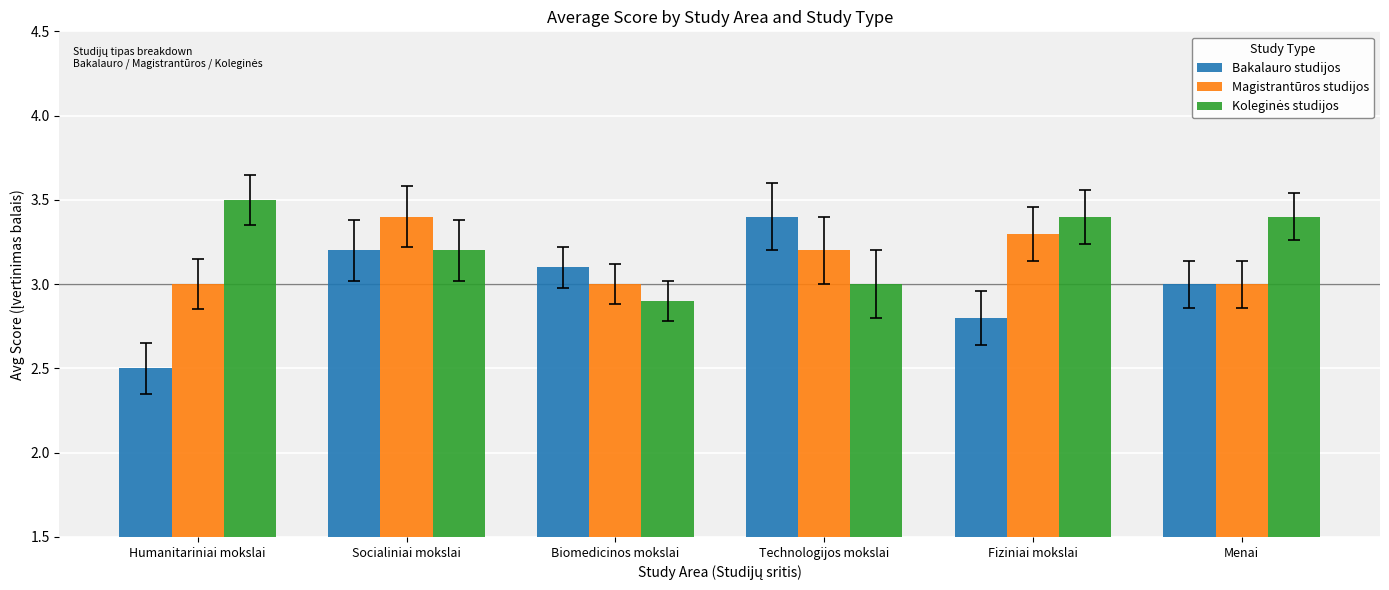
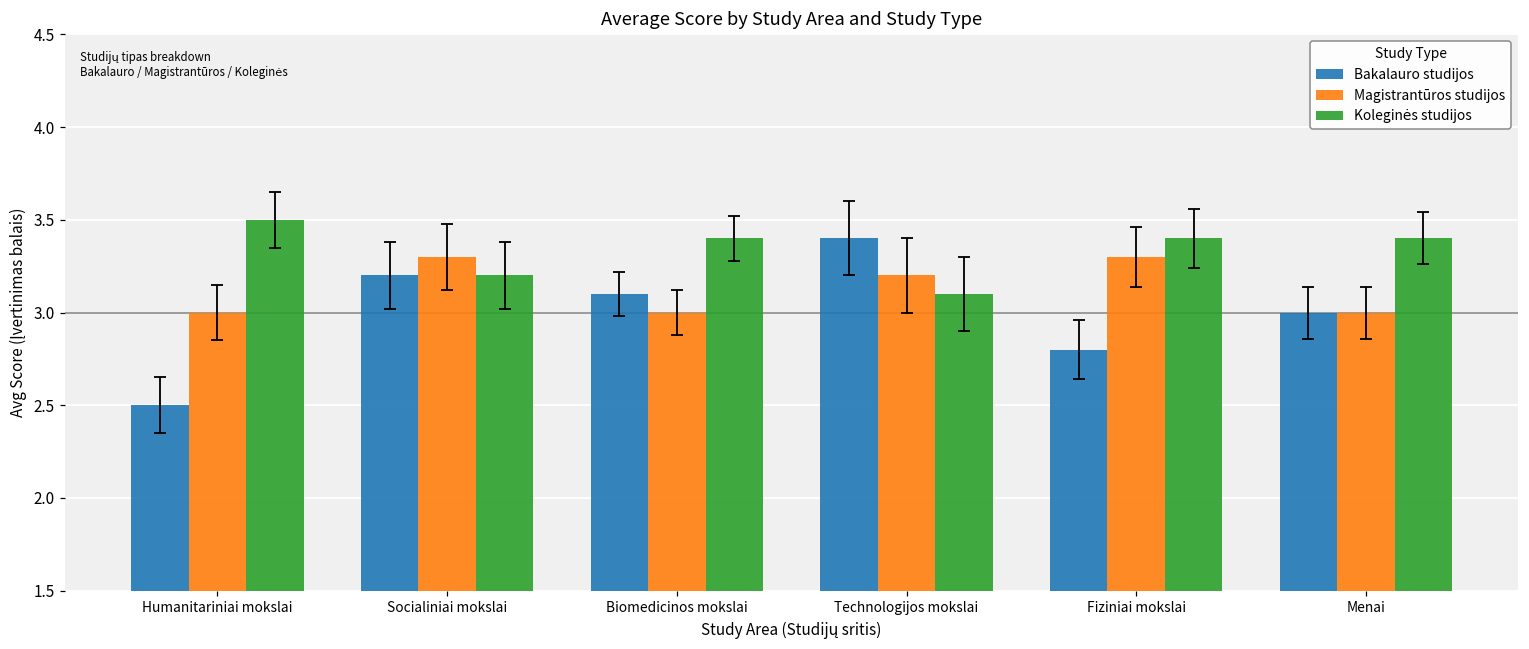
Magistrantūros studijos, Socialiniai mokslai: 3.4 -> 3.3
Koleginės studijos, Biomedicinos mokslai: 2.9 -> 3.4
Koleginės studijos, Technologijos mokslai: 3.0 -> 3.1
